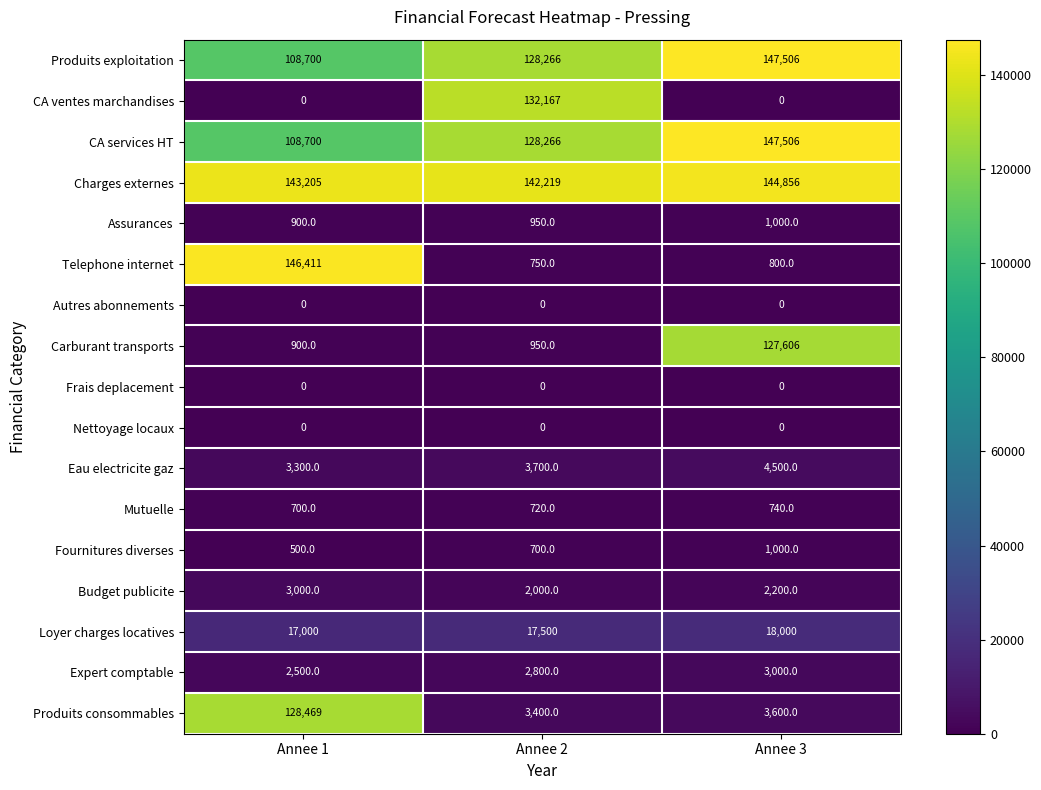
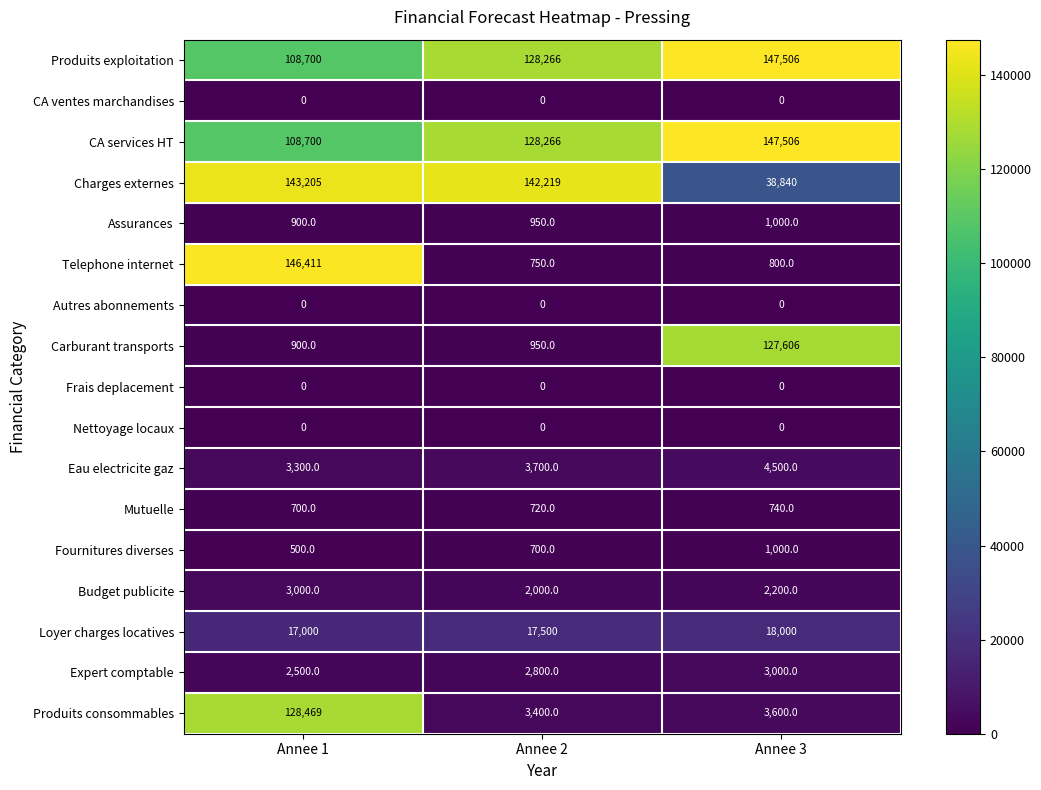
CA ventes marchandises, Annee 2: 132,167 -> 0
Charges externes, Annee 3: 144,856 -> 38,840
